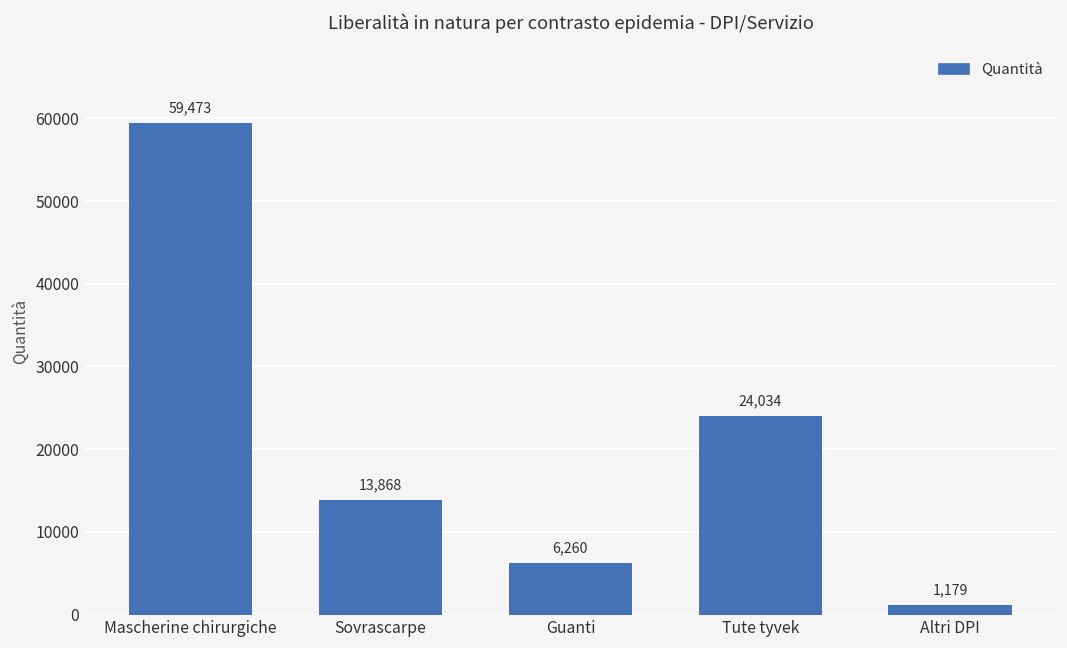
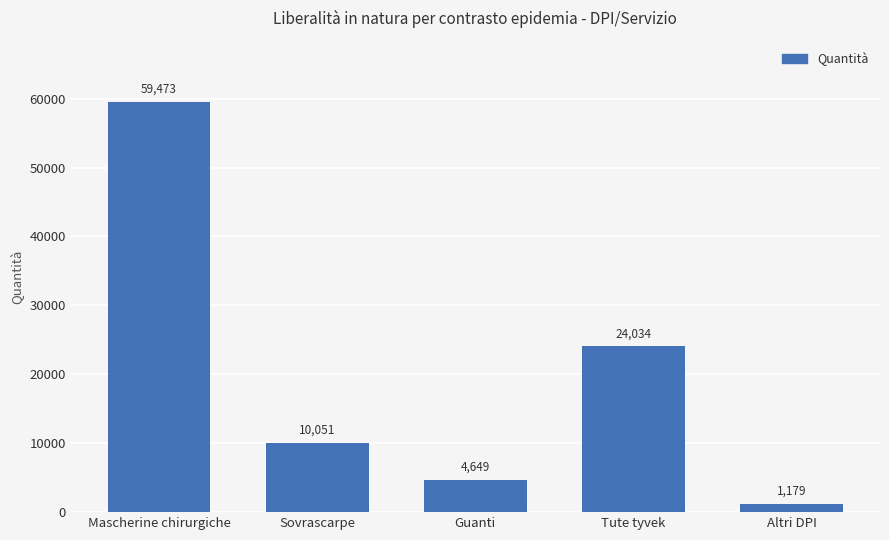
Sovrascarpe: 13,868 -> 10,051
Guanti: 6,260 -> 4,649
